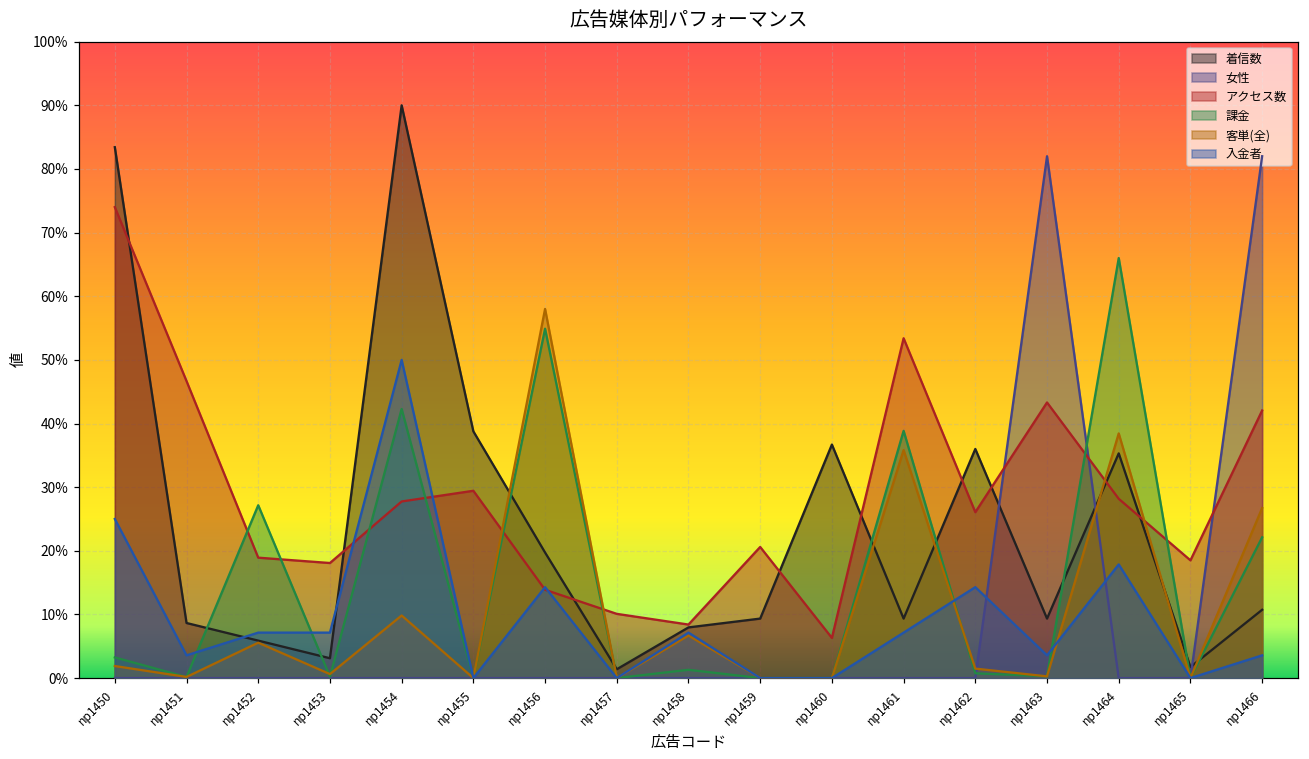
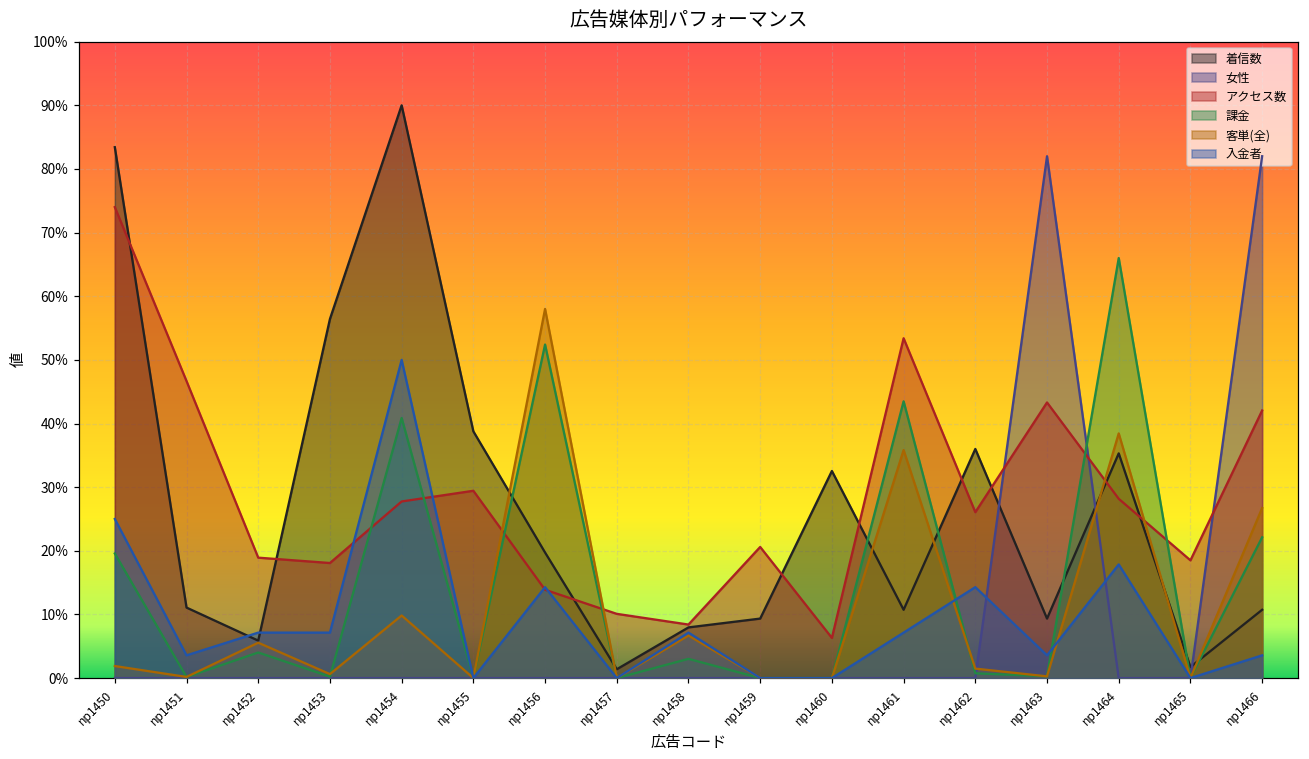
課金, np1450: 3% -> 20%
着信数, np1451: 9% -> 11%
課金, np1452: 27% -> 4%
着信数, np1453: 3% -> 56%
課金, np1454: 42% -> 41%
課金, np1456: 55% -> 52%
課金, np1458: 1% -> 3%
着信数, np1460: 37% -> 33%
着信数, np1461: 9% -> 11%
課金, np1461: 39% -> 43%
